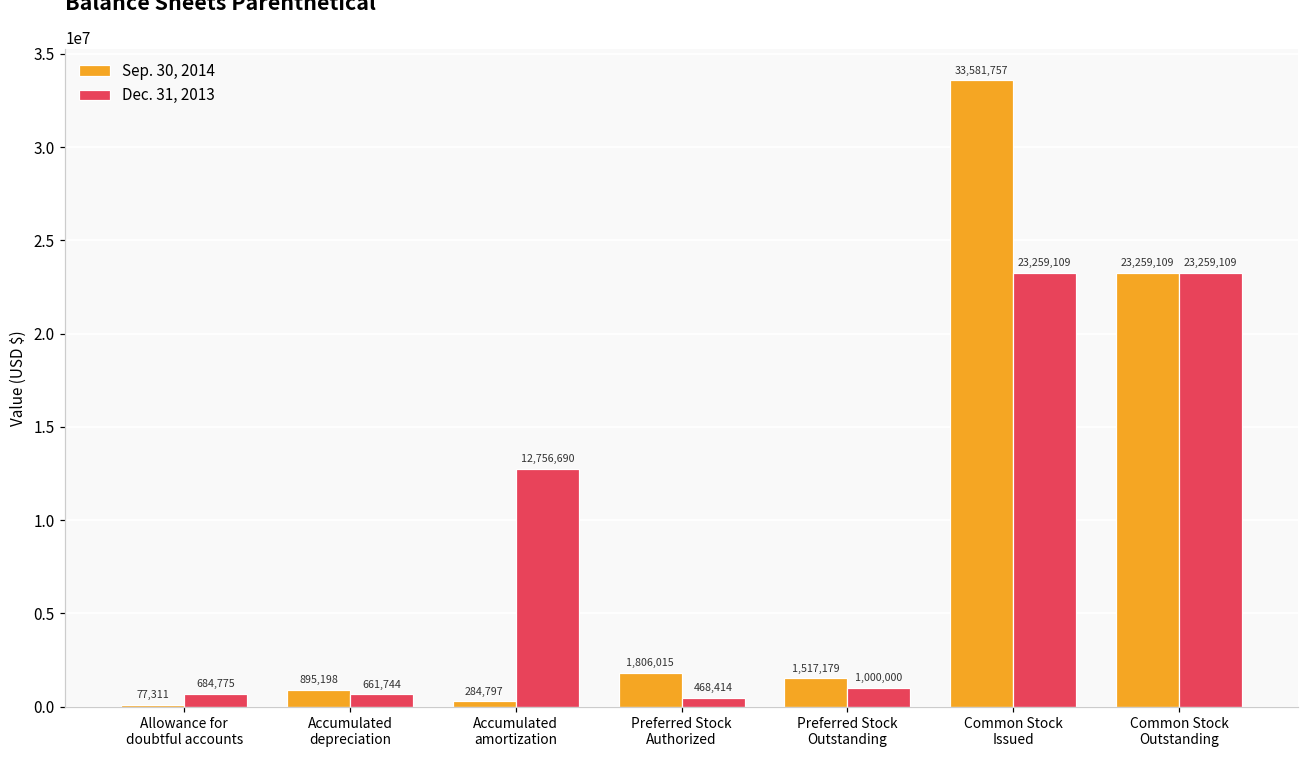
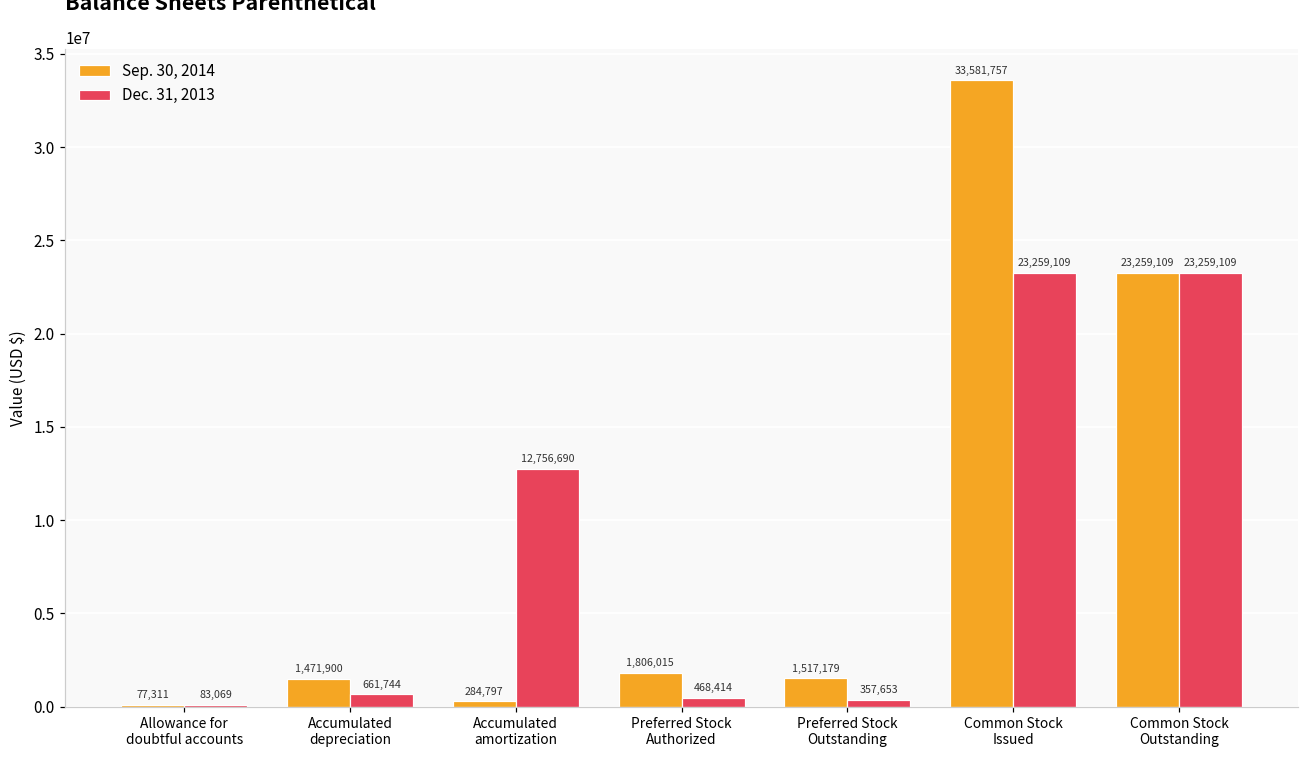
Dec. 31, 2013, Allowance for doubtful accounts: 684,775 -> 83,069
Sep. 30, 2014, Accumulated depreciation: 895,198 -> 1,471,900
Dec. 31, 2013, Preferred Stock Outstanding: 1,000,000 -> 357,653
